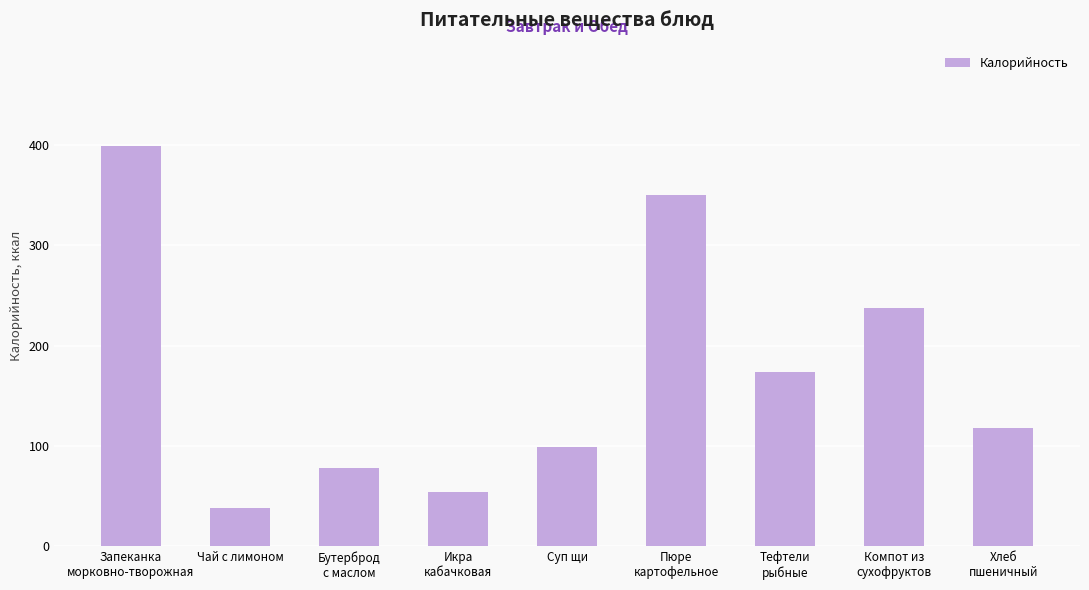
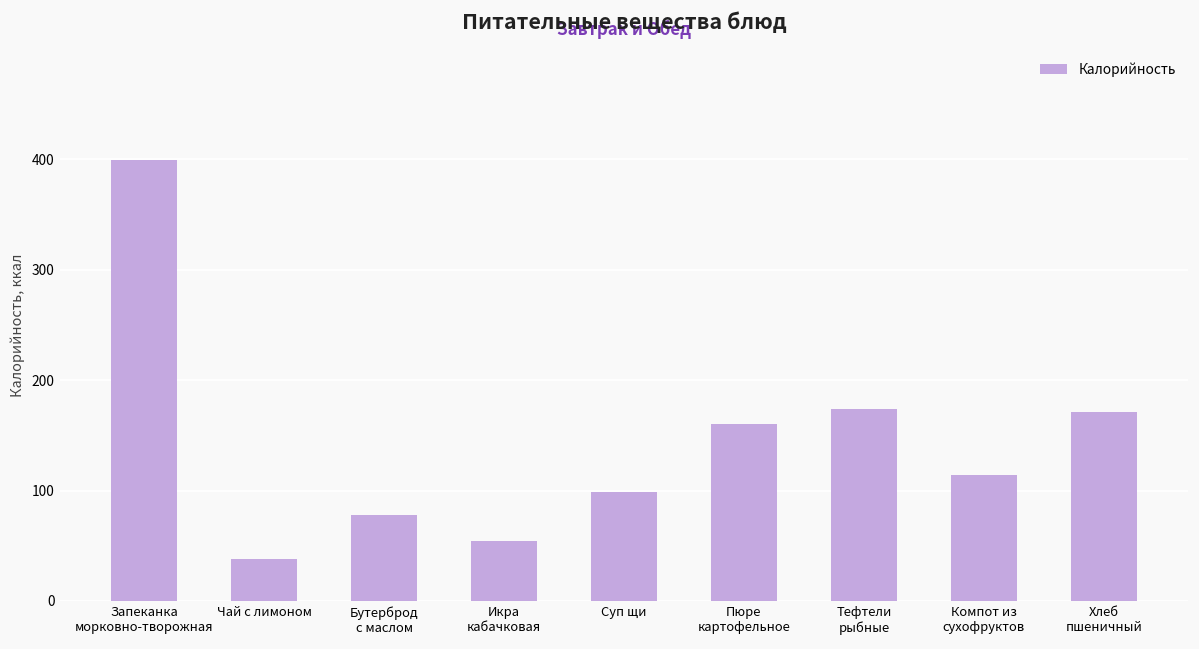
Пюре картофельное: 350 -> 160
Компот из сухофруктов: 237 -> 114
Хлеб пшеничный: 118 -> 171
